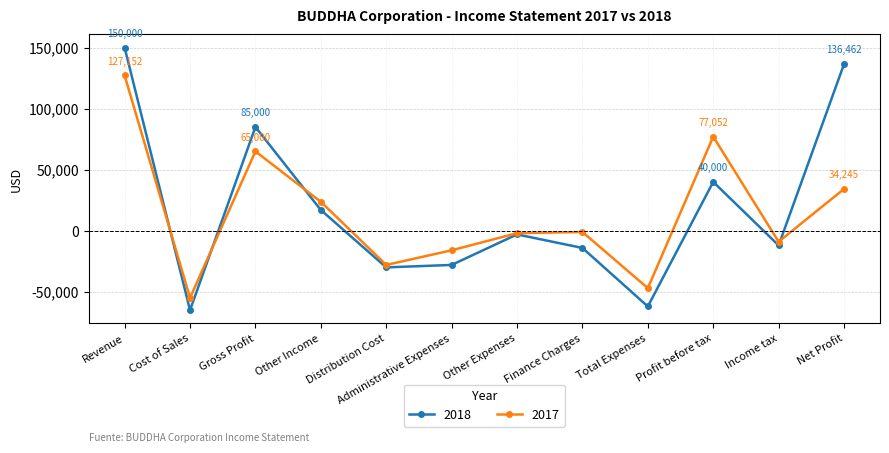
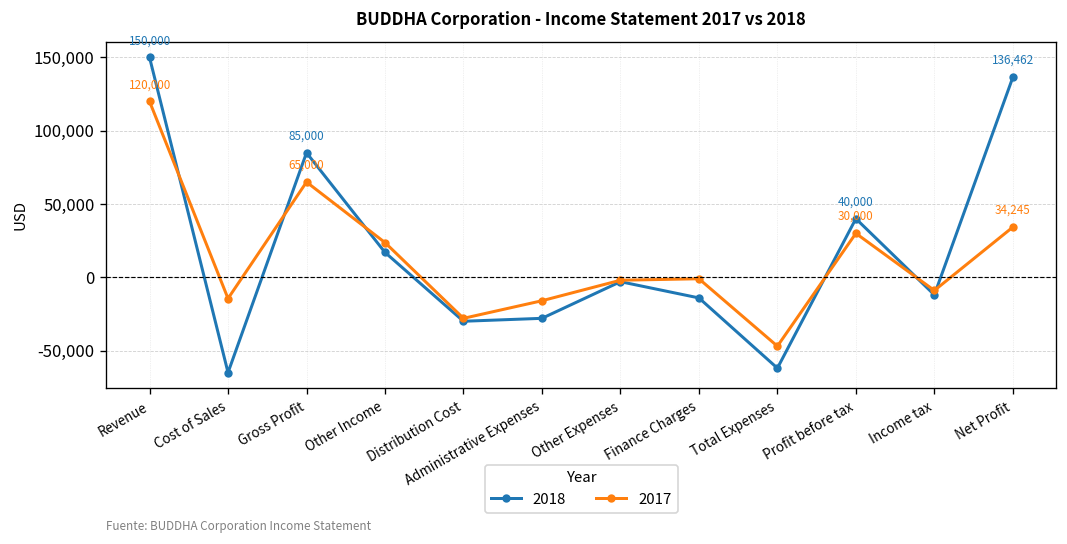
2017, Revenue: 127,152 -> 120,000
2017, Cost of Sales: -55,000 -> -14,000
2017, Profit before tax: 77,052 -> 30,000
